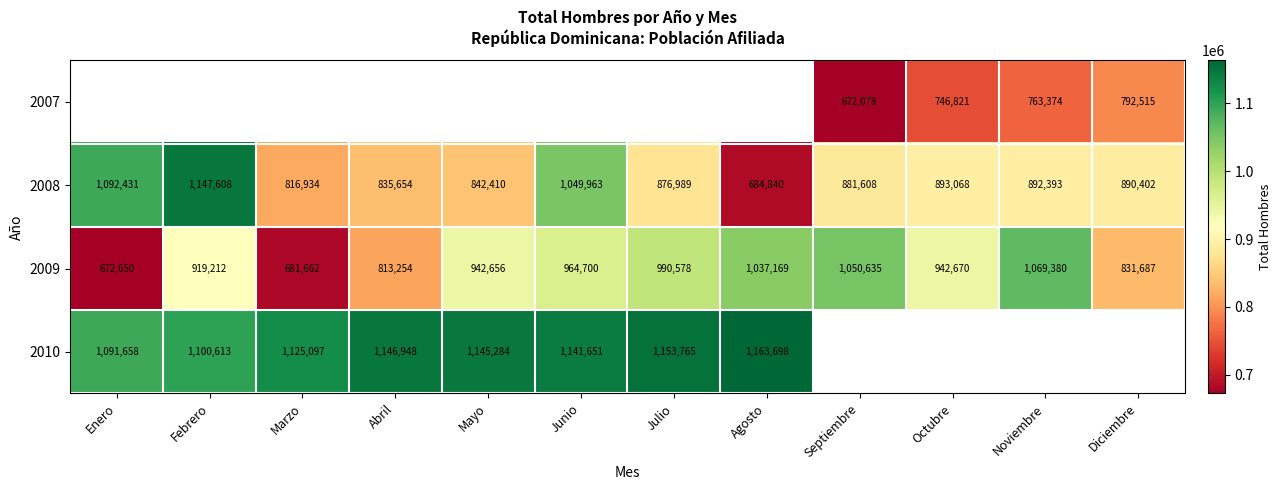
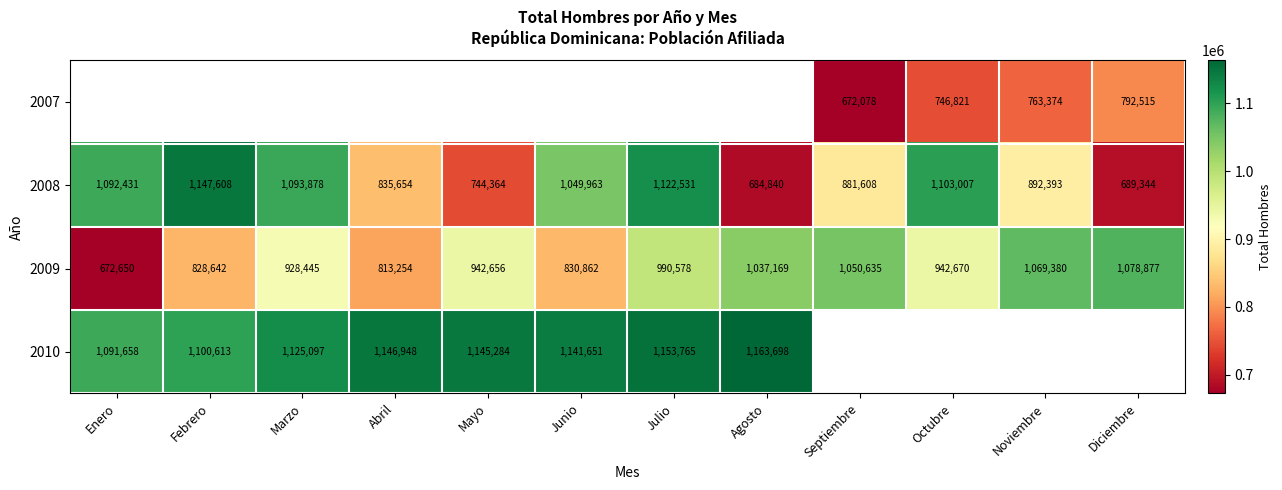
2008, Marzo: 816,934 -> 1,093,878
2008, Mayo: 842,410 -> 744,364
2008, Julio: 876,989 -> 1,122,531
2008, Octubre: 893,068 -> 1,103,007
2008, Diciembre: 890,402 -> 689,344
2009, Febrero: 919,212 -> 828,642
2009, Marzo: 681,662 -> 928,445
2009, Junio: 964,700 -> 830,862
2009, Diciembre: 831,687 -> 1,078,877
